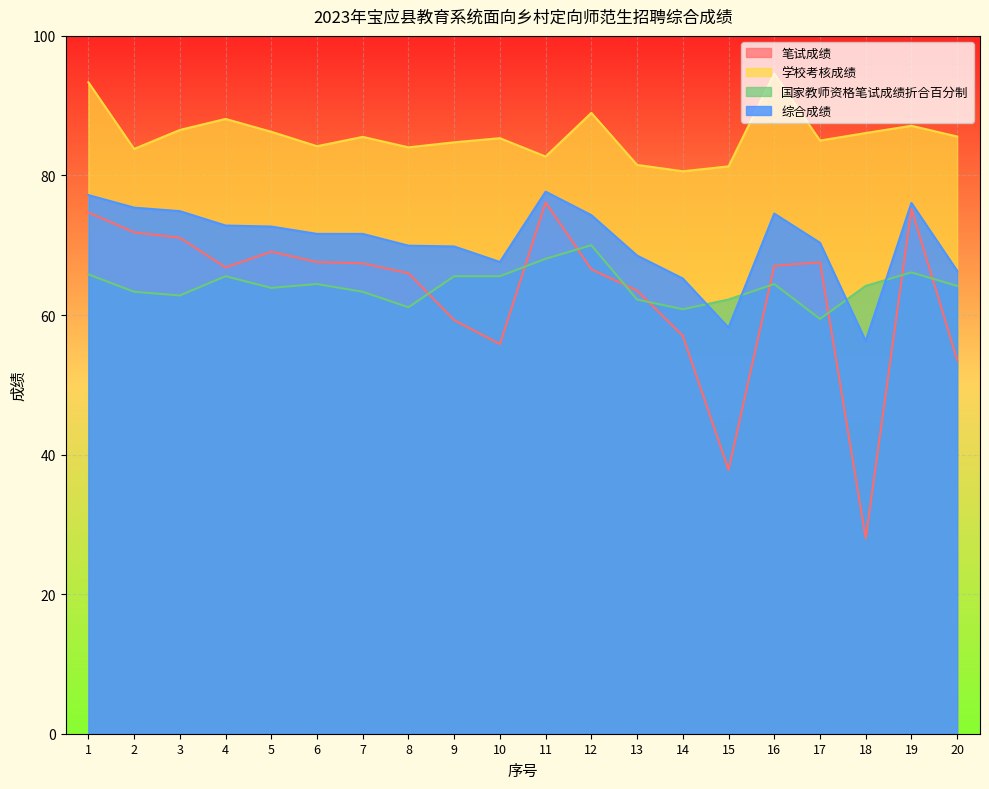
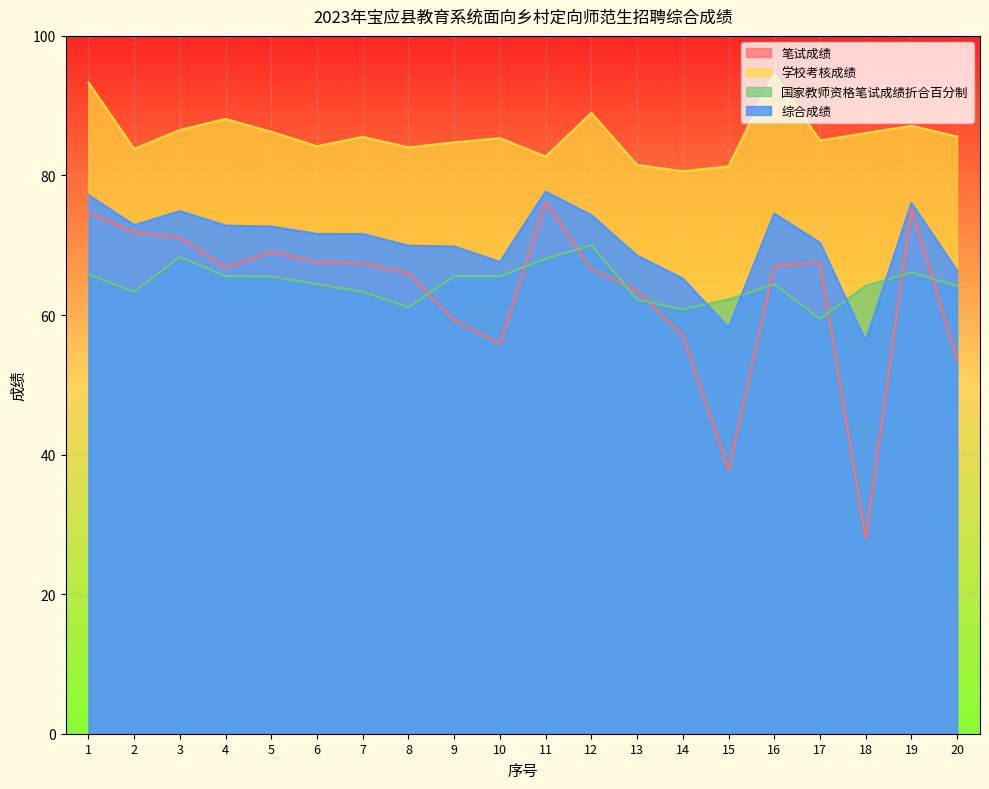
综合成绩, 2: 75 -> 73
国家教师资格笔试成绩折合百分制, 3: 63 -> 68
国家教师资格笔试成绩折合百分制, 5: 64 -> 66
